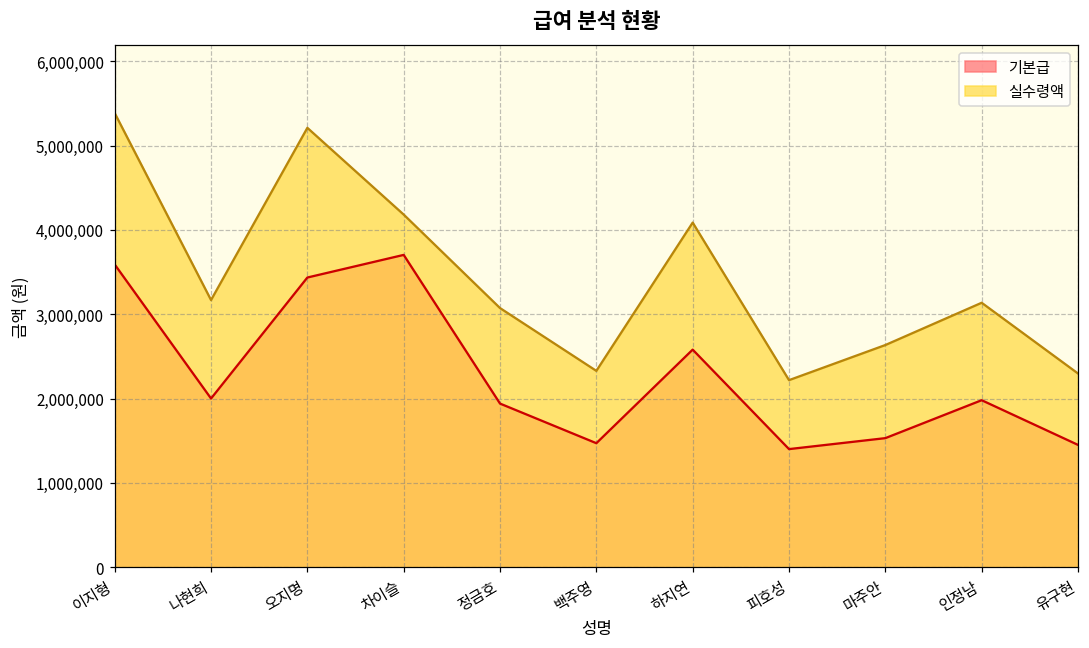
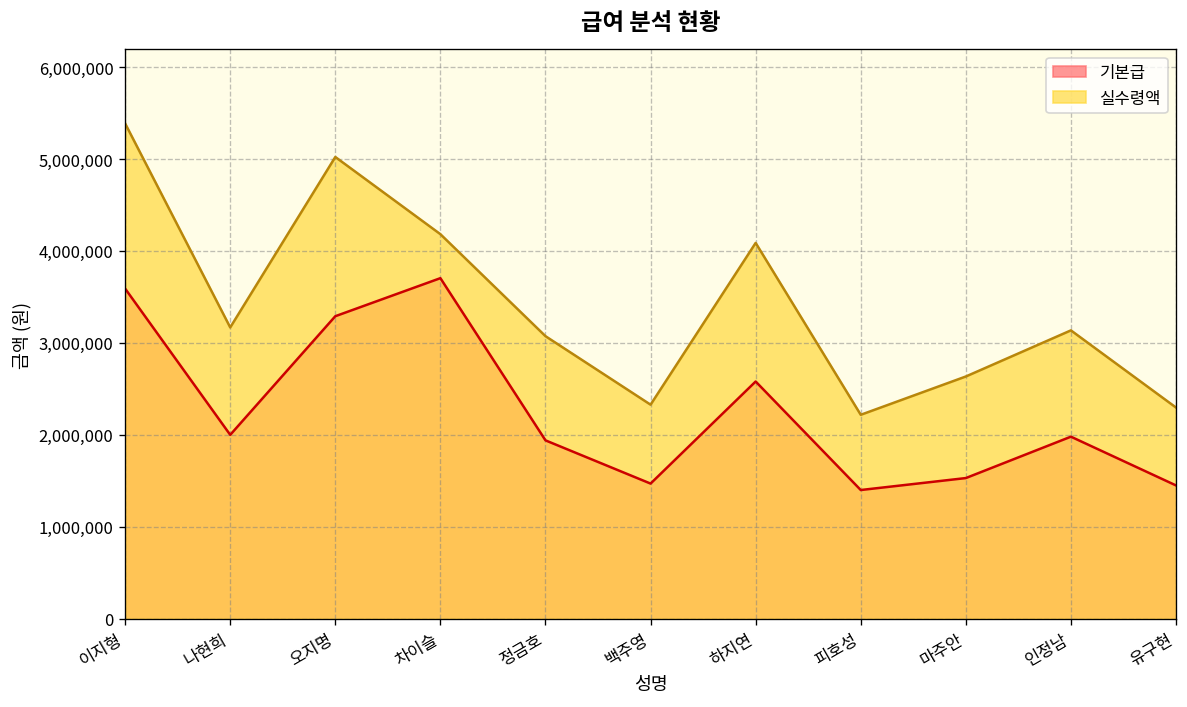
기본급, 오지명: 3,400,000 -> 3,300,000
실수령액, 오지명: 5,200,000 -> 5,000,000
